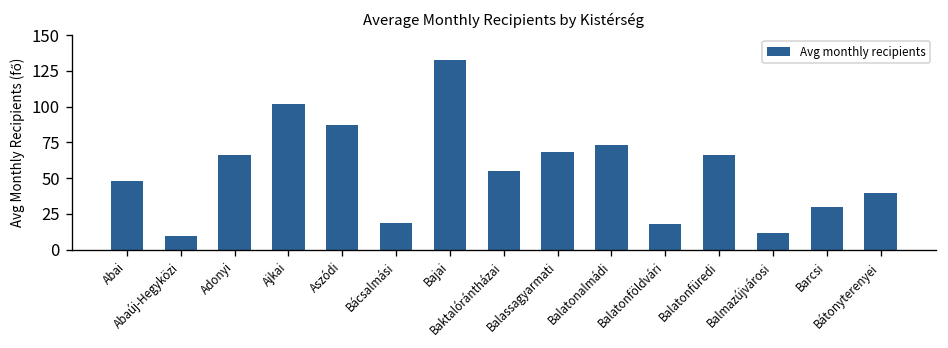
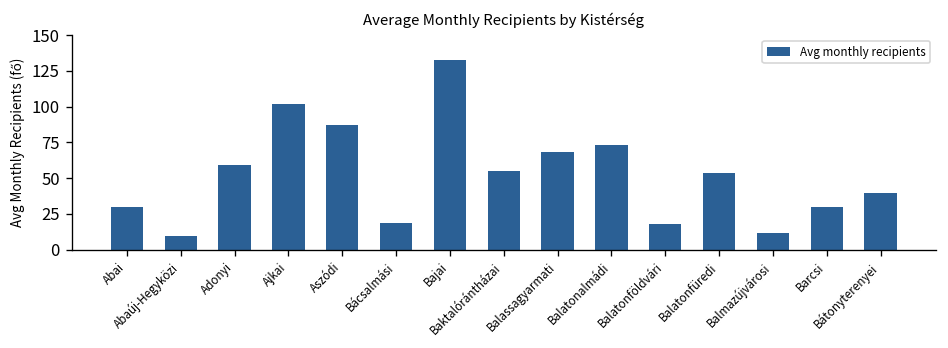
Abai: 48 -> 30
Adonyi: 66 -> 59
Balatonfüredi: 66 -> 53
